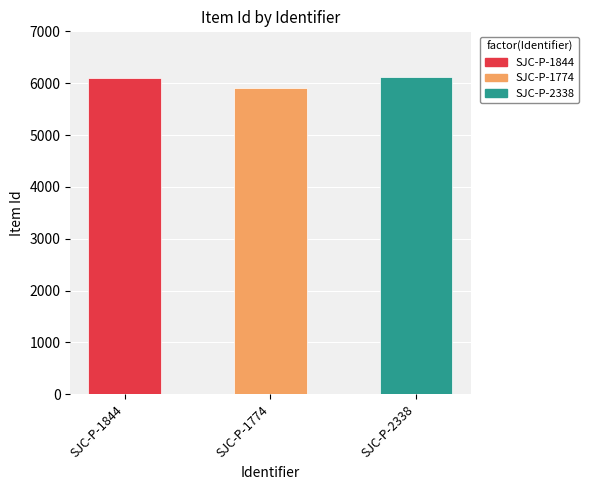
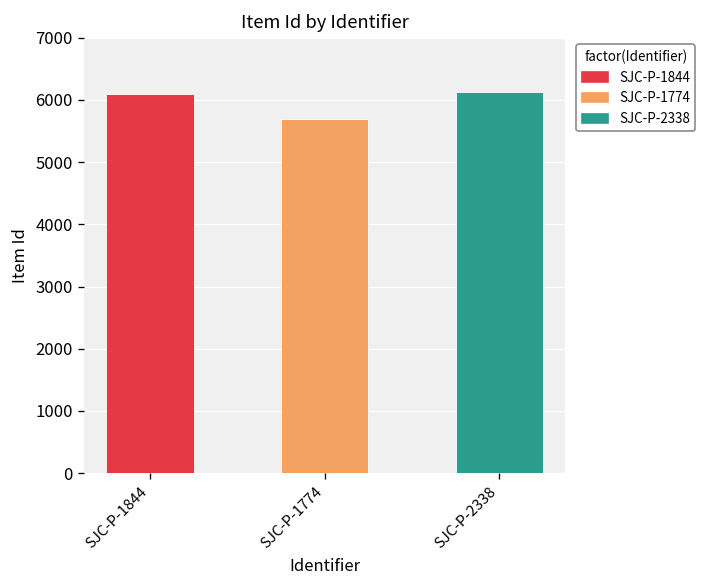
SJC-P-1774: 5900 -> 5700
